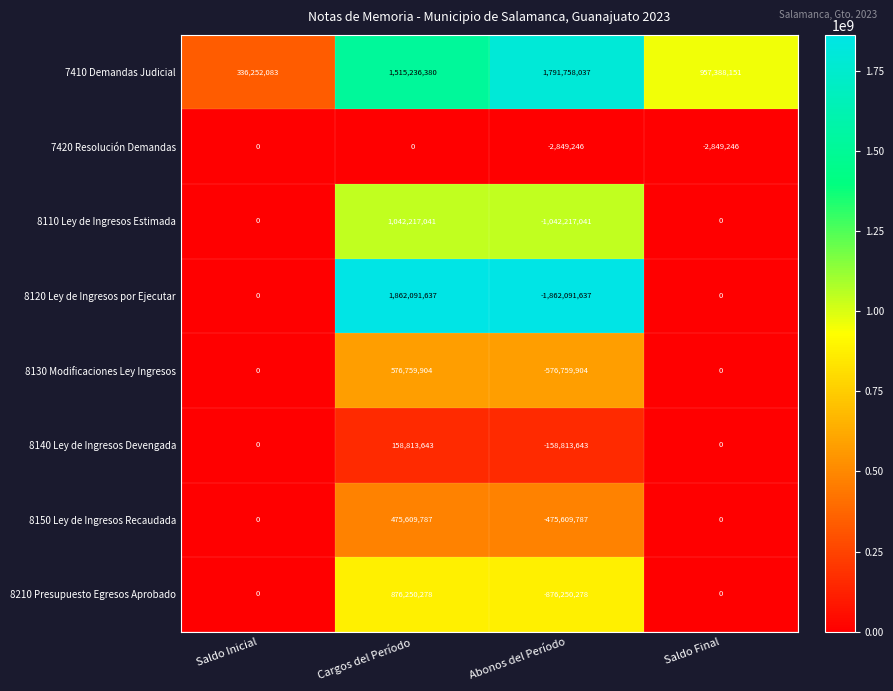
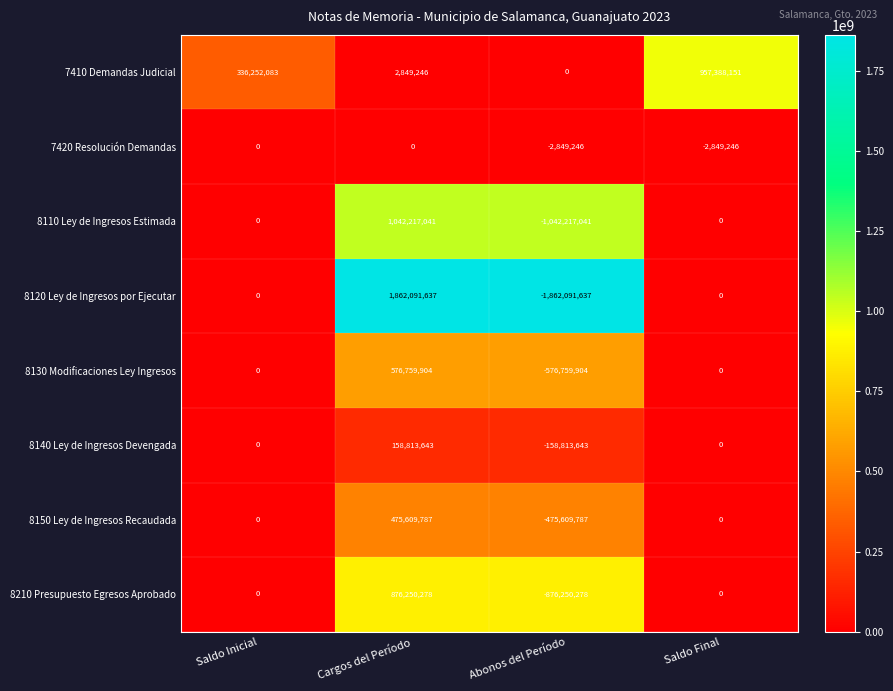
7410 Demandas Judicial, Cargos del Período: 1,515,236,380 -> 2,849,246
7410 Demandas Judicial, Abonos del Período: 1,791,758,037 -> 0
